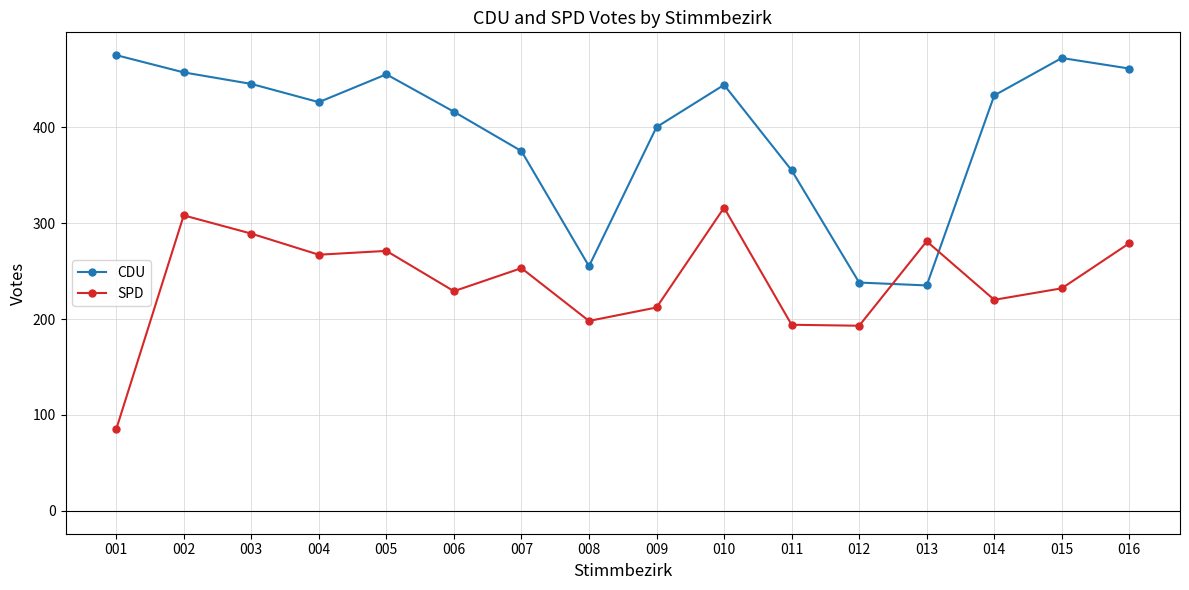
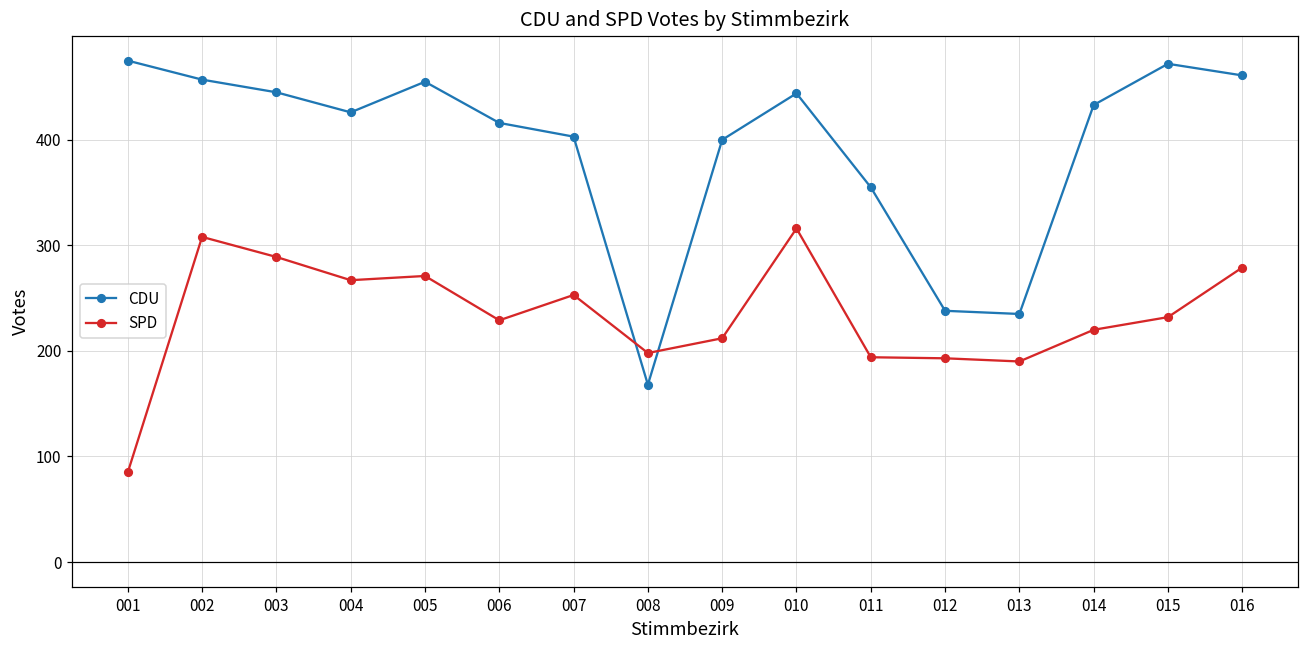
CDU, 007: 380 -> 400
CDU, 008: 260 -> 170
SPD, 013: 280 -> 190
